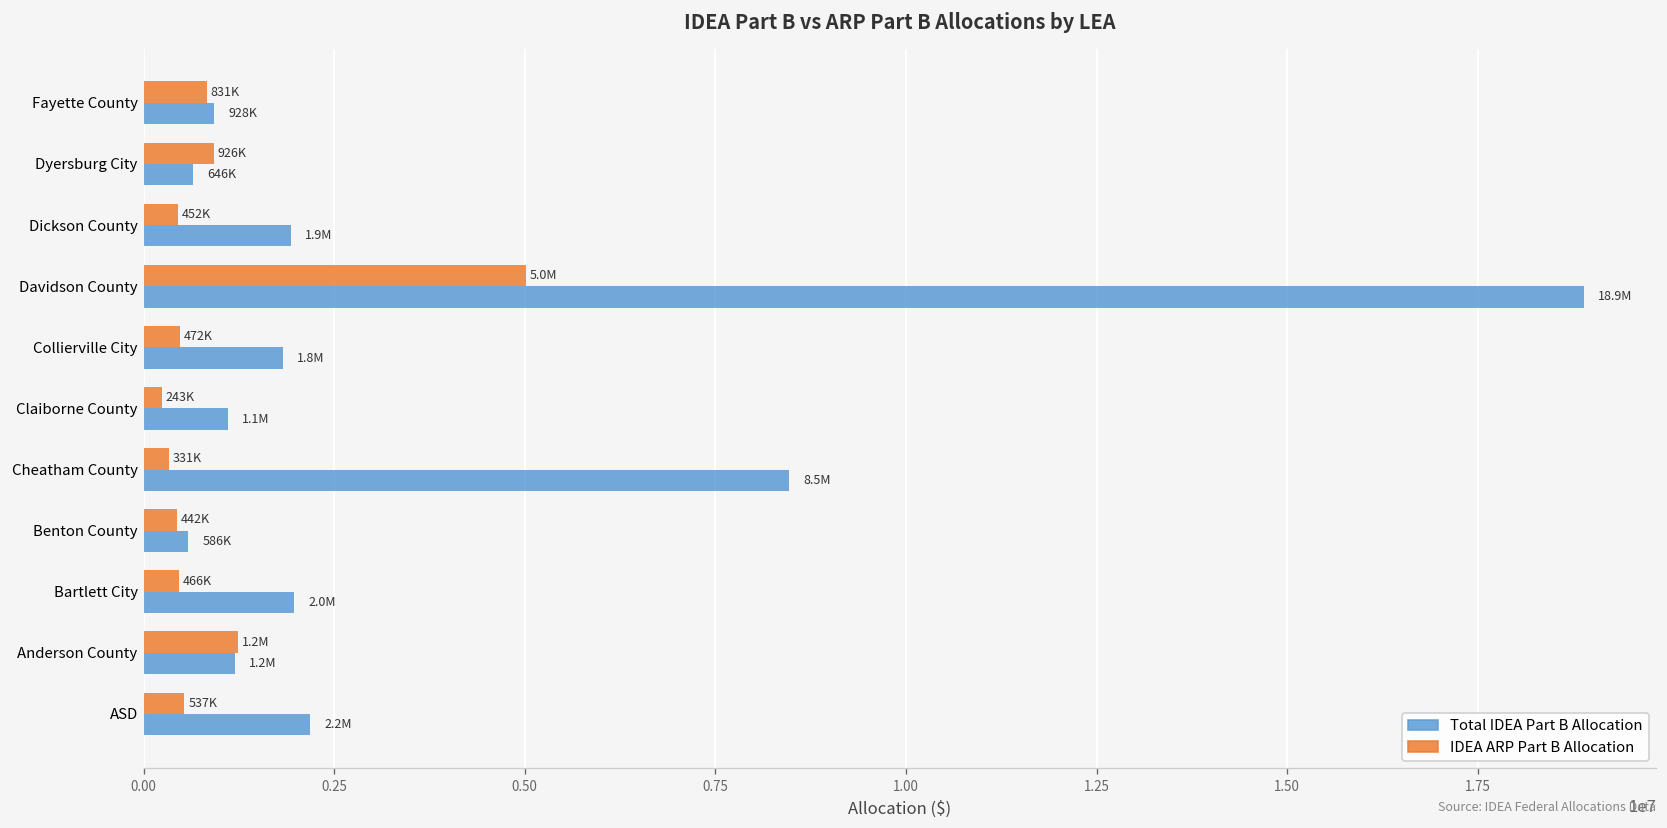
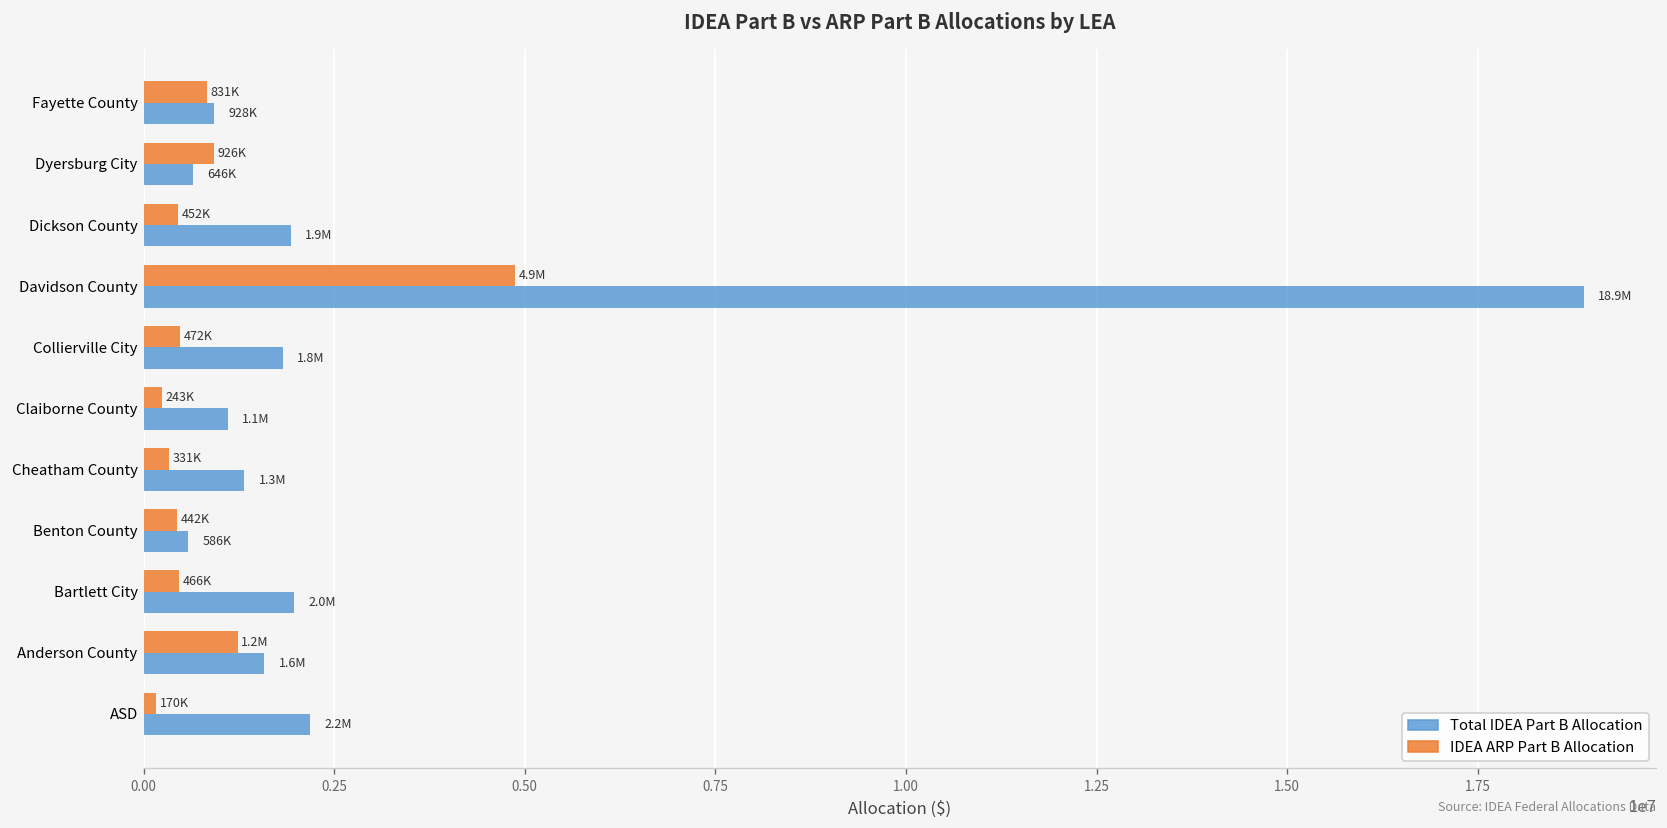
IDEA ARP Part B Allocation, Davidson County: 5.0M -> 4.9M
Total IDEA Part B Allocation, Cheatham County: 8.5M -> 1.3M
Total IDEA Part B Allocation, Anderson County: 1.2M -> 1.6M
IDEA ARP Part B Allocation, ASD: 537K -> 170K
